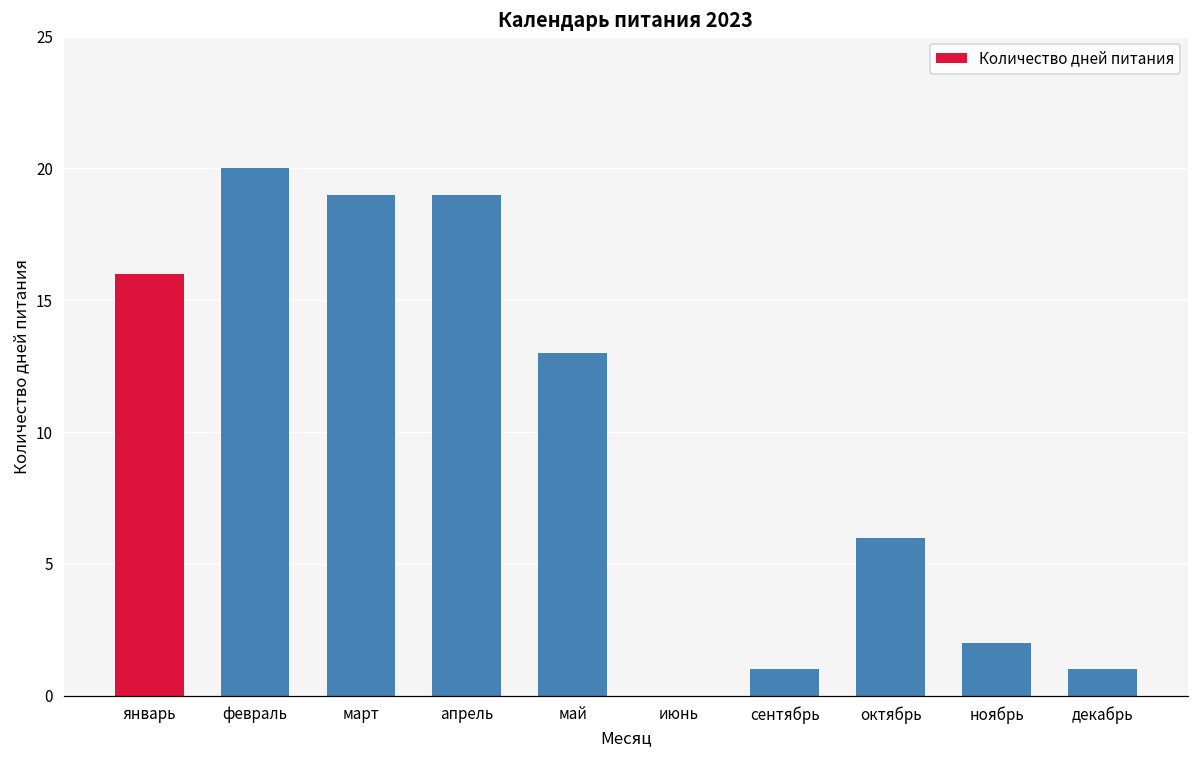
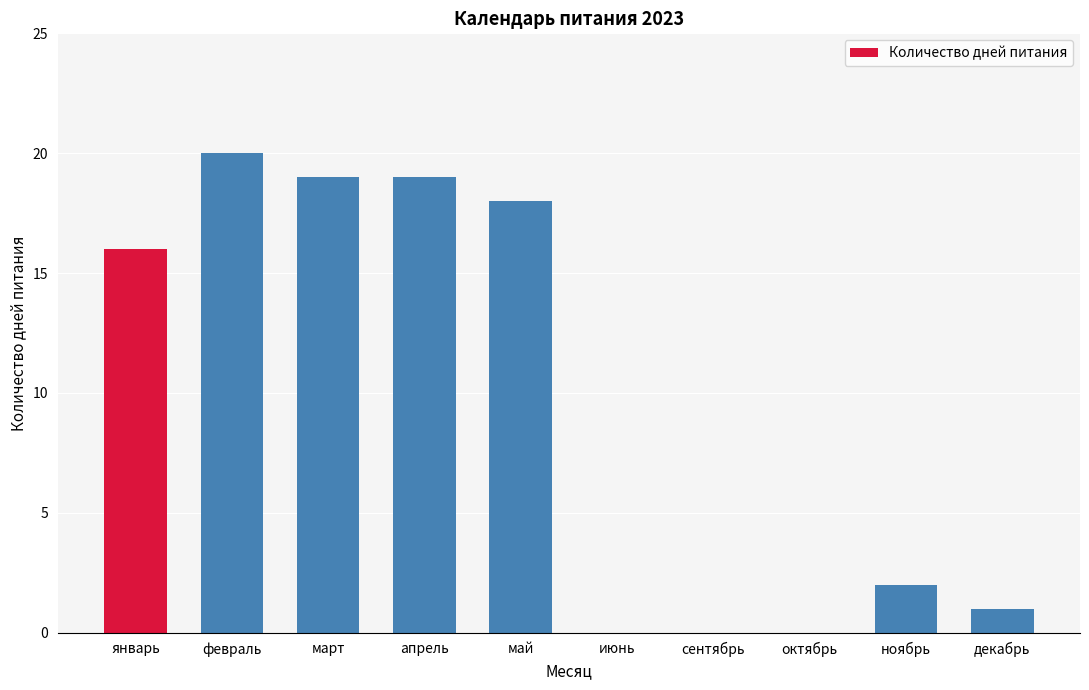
май: 13 -> 18
сентябрь: 1 -> 0
октябрь: 6 -> 0
